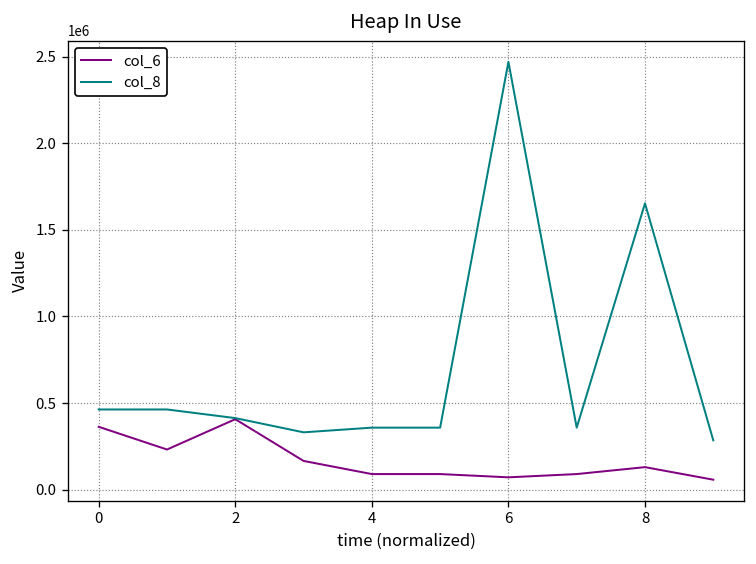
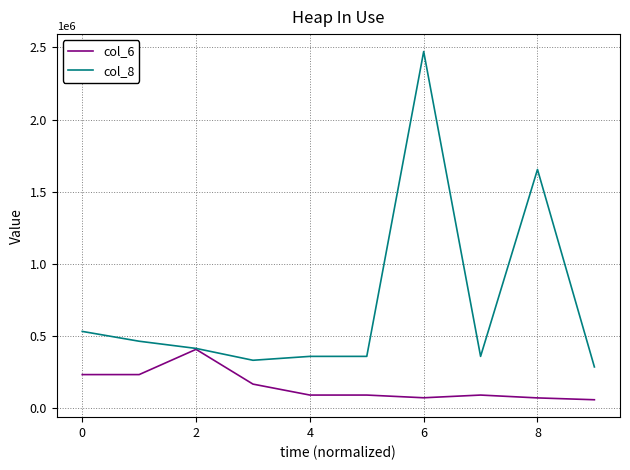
col_6, 0: 360000 -> 230000
col_8, 0: 460000 -> 530000
col_6, 8: 130000 -> 70000
